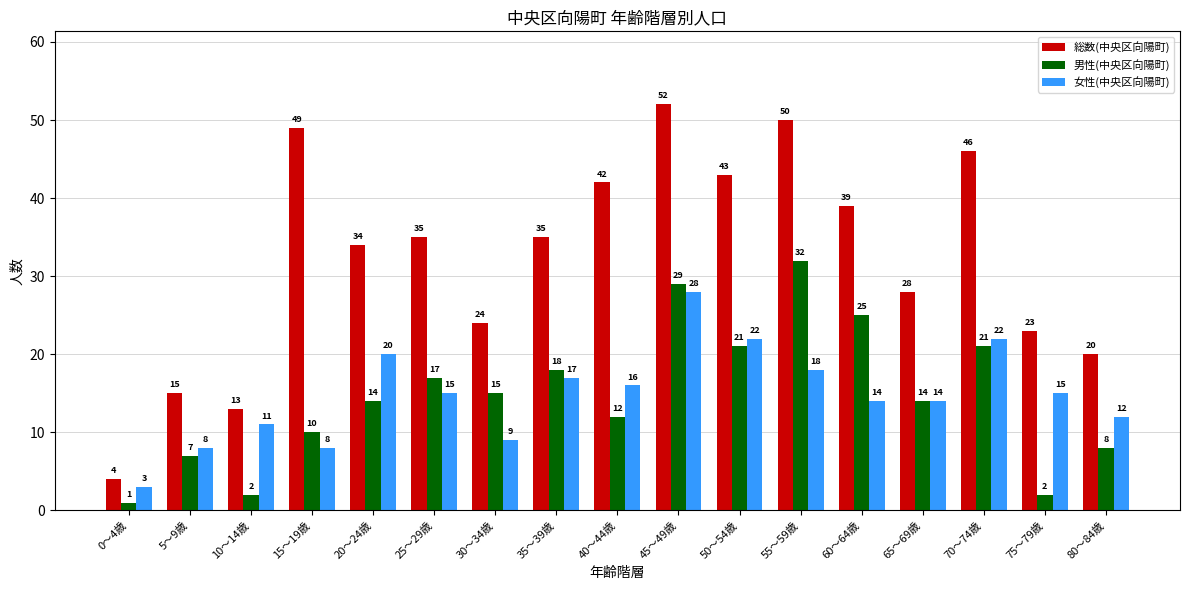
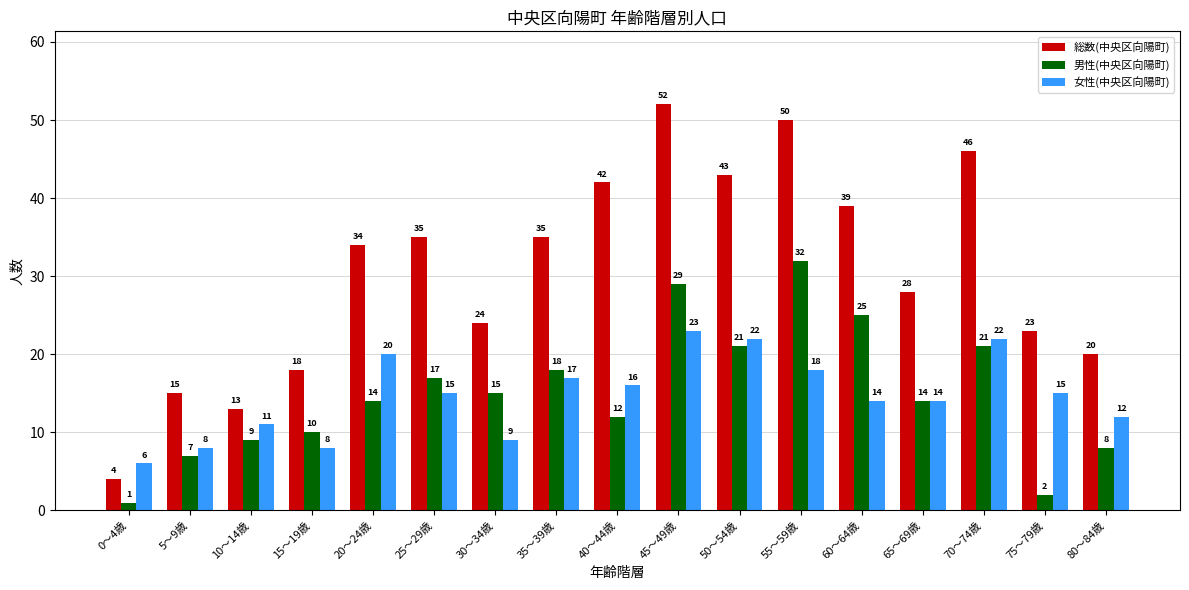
女性(中央区向陽町), 0～4歳: 3 -> 6
男性(中央区向陽町), 10～14歳: 2 -> 9
総数(中央区向陽町), 15～19歳: 49 -> 18
女性(中央区向陽町), 45～49歳: 28 -> 23
